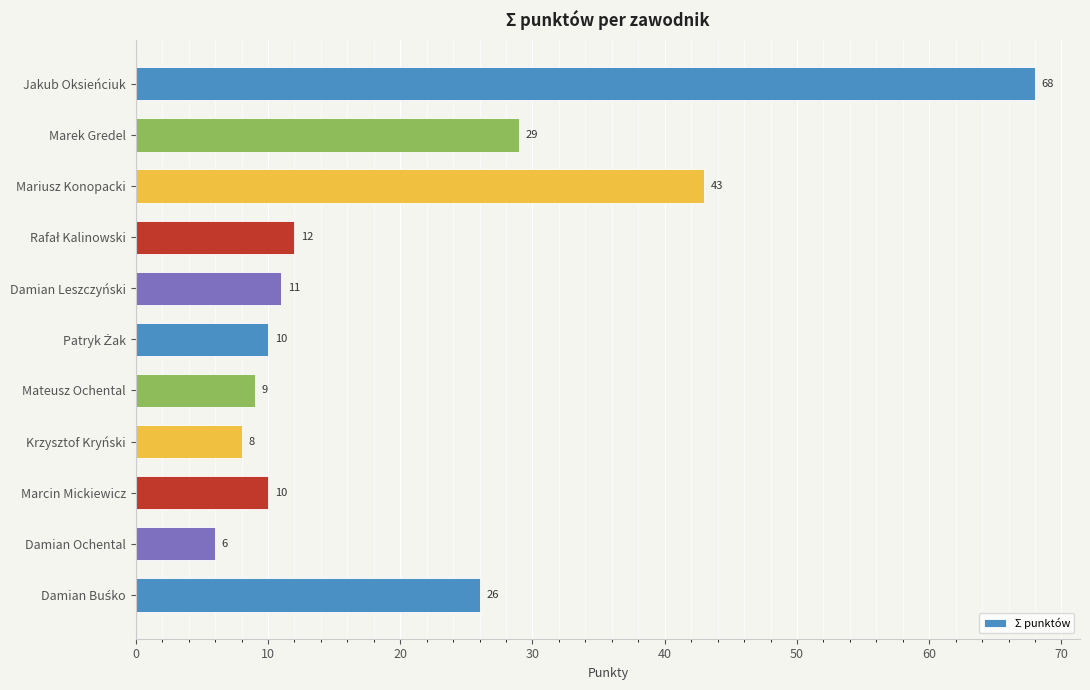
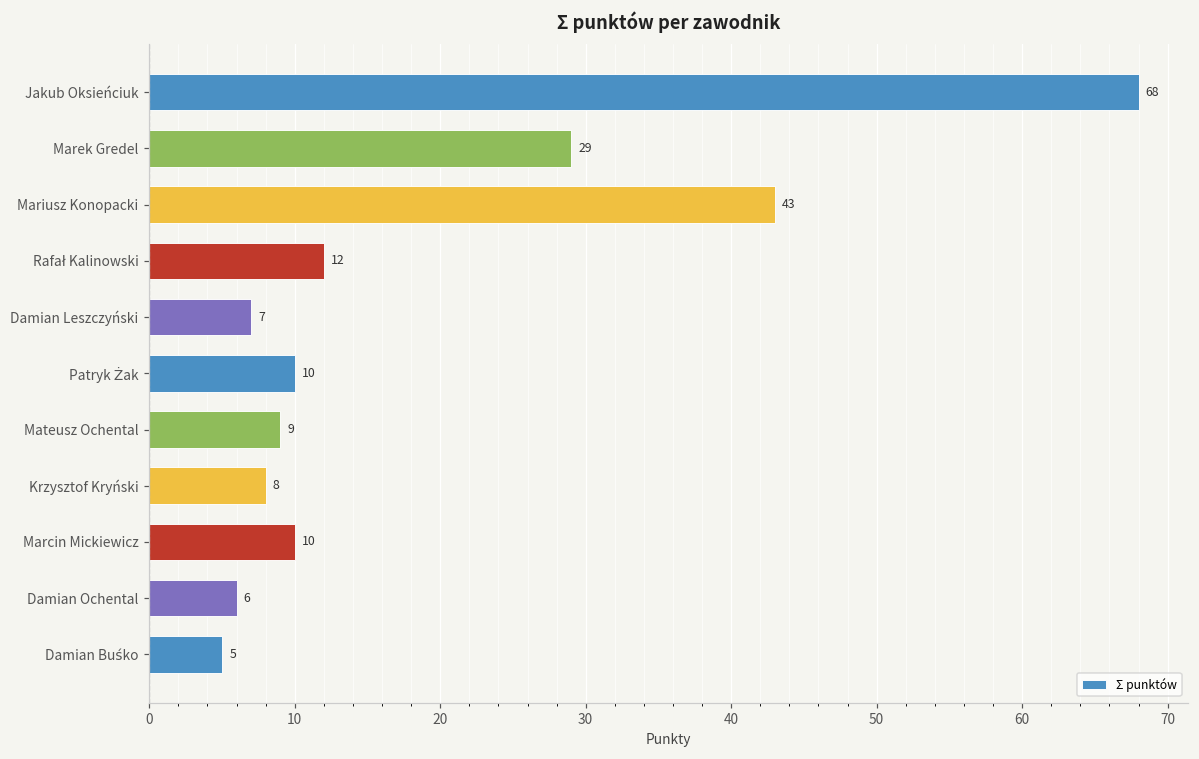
Damian Leszczyński: 11 -> 7
Damian Buśko: 26 -> 5
